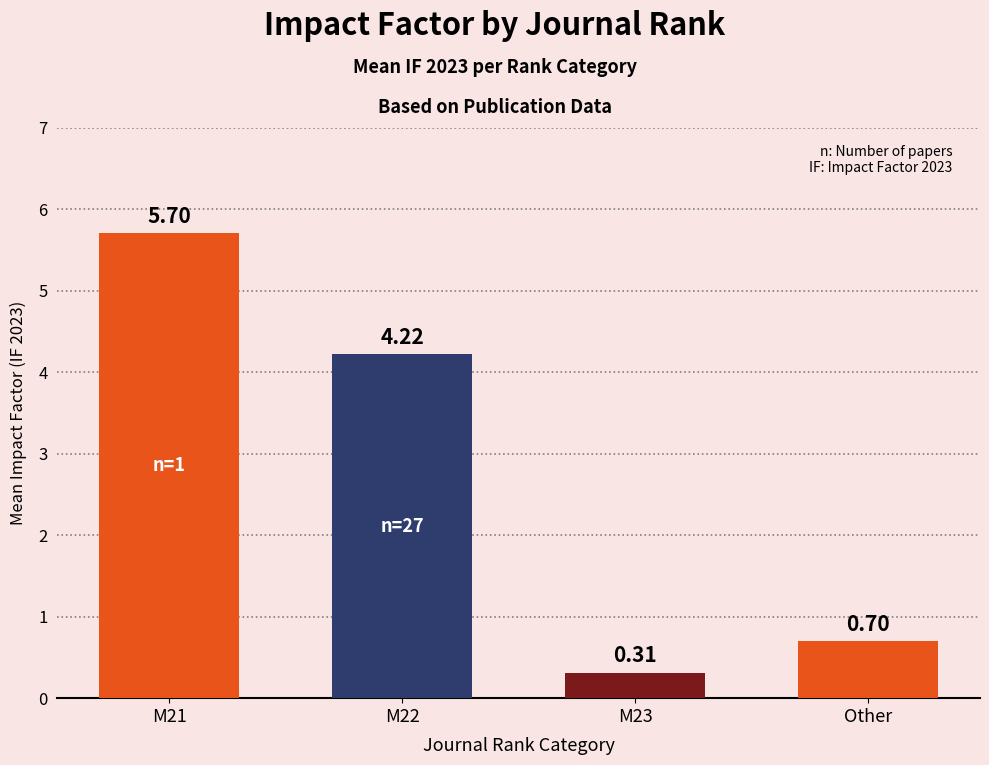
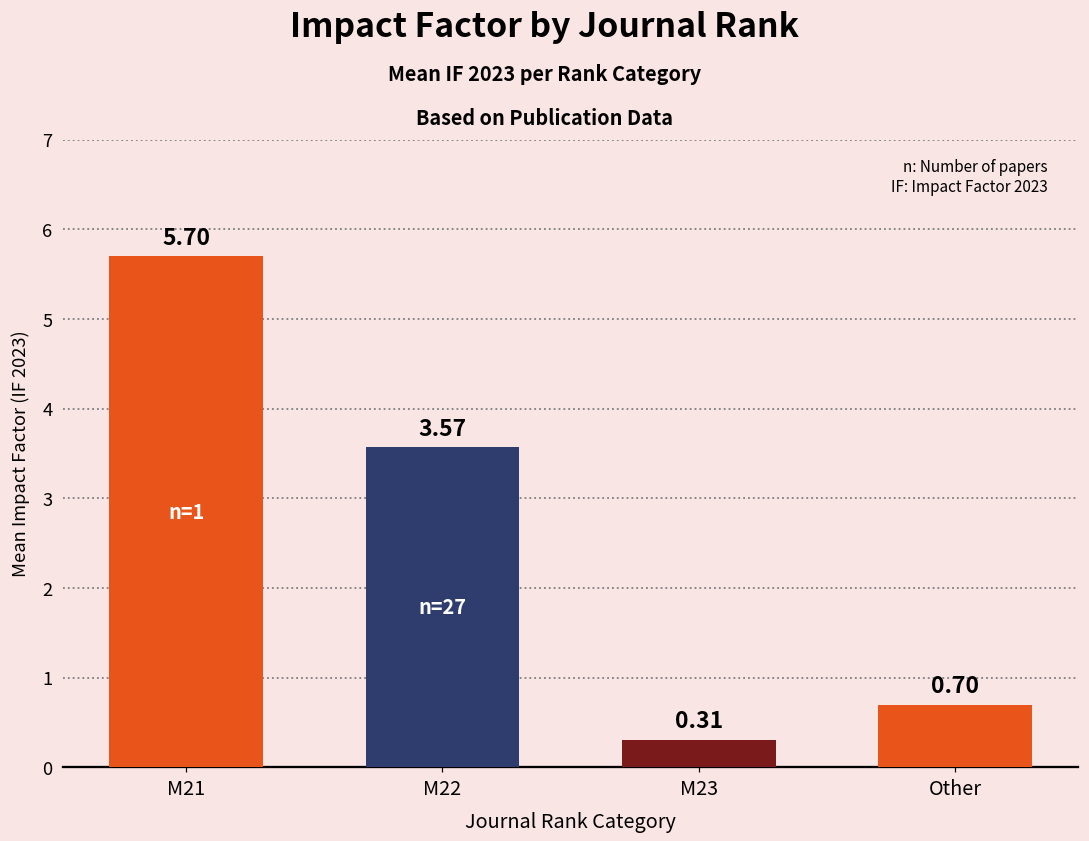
M22: 4.22 -> 3.57
